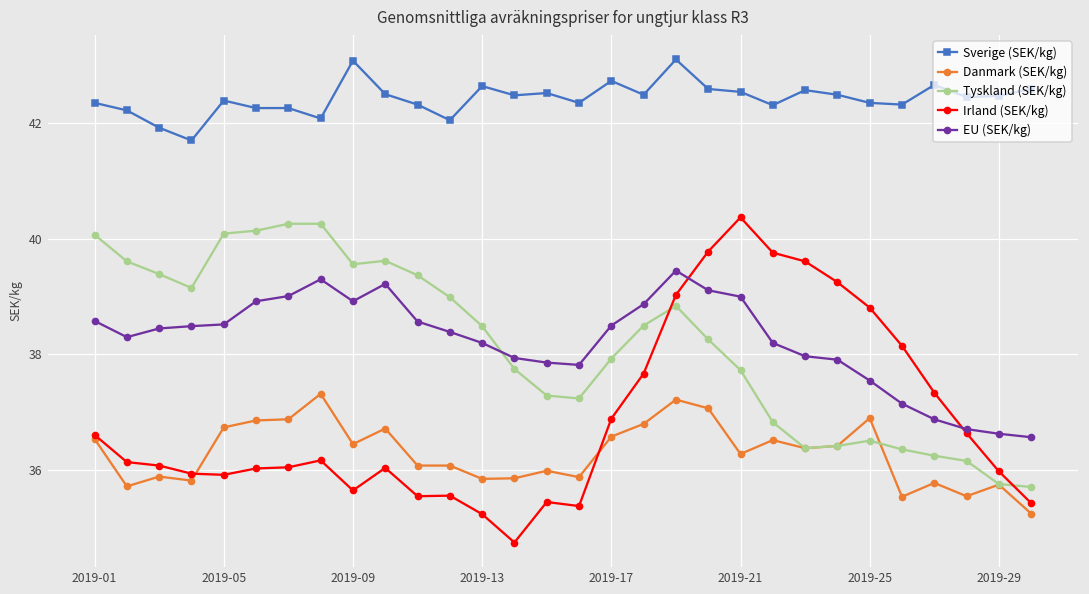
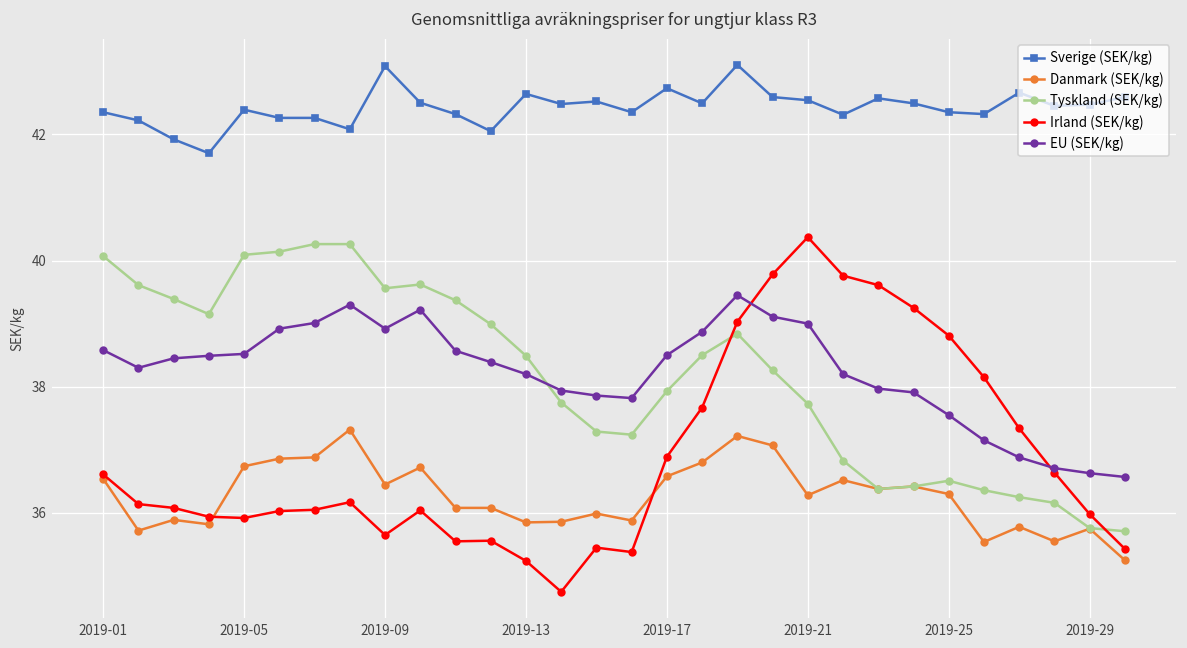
Danmark (SEK/kg), 2019-25: 36.9 -> 36.3
